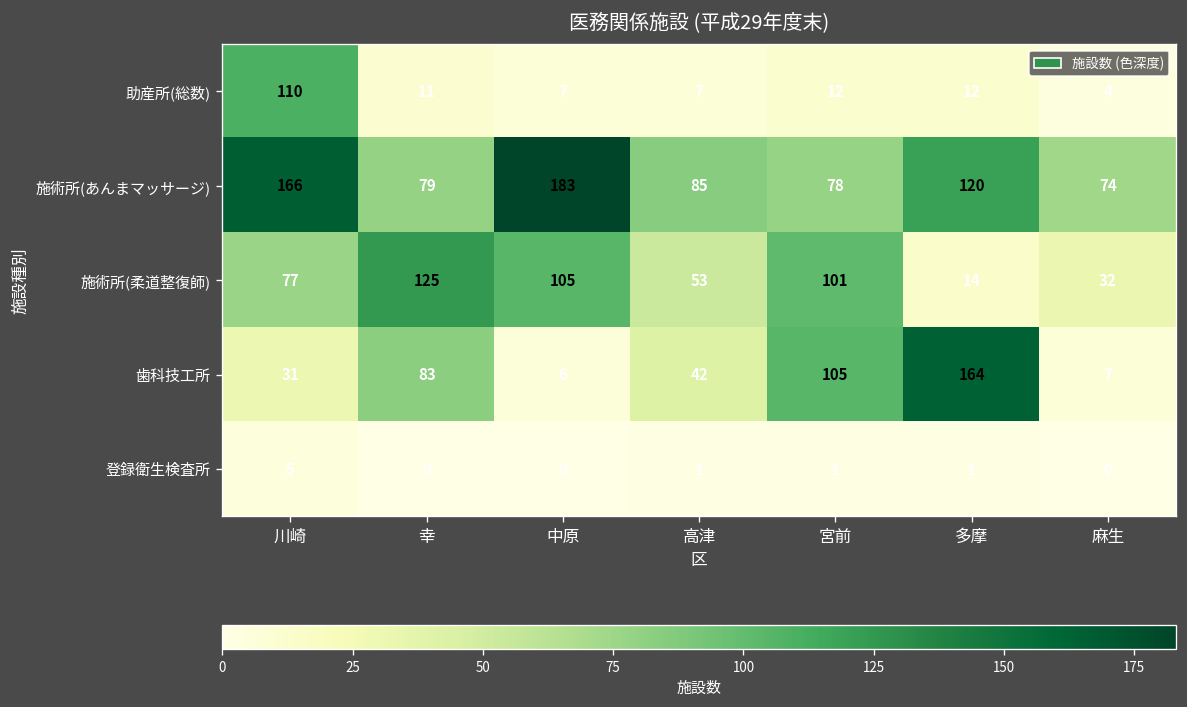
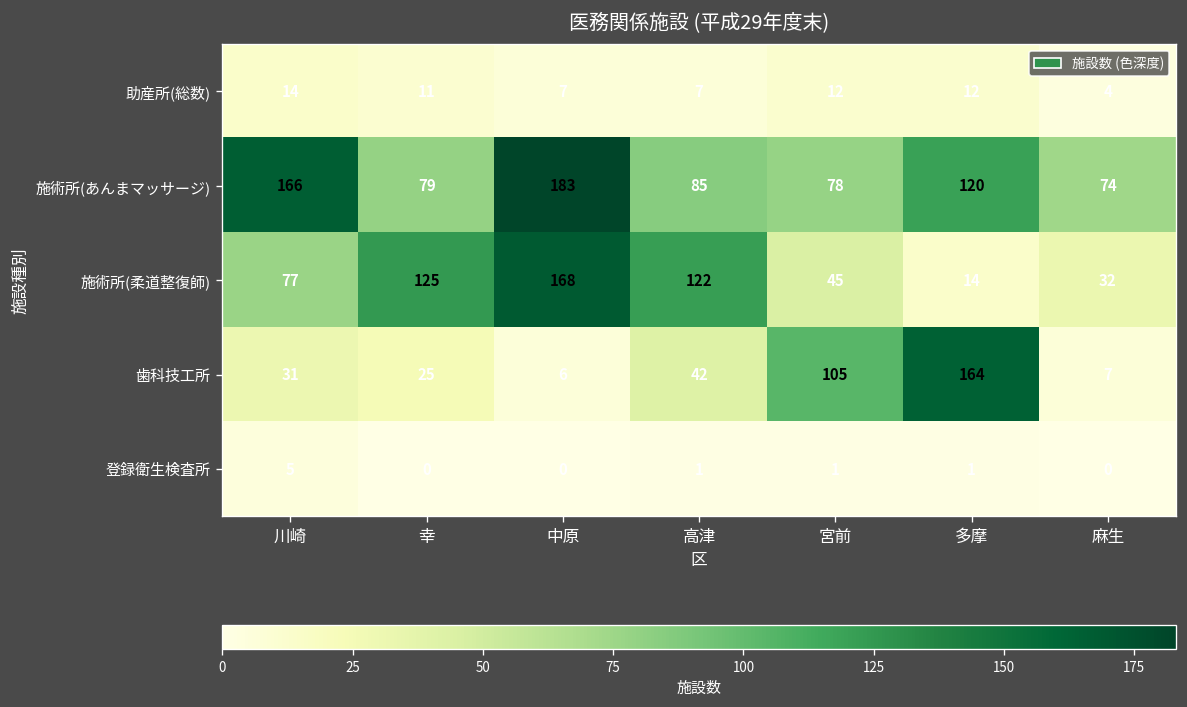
助産所(総数), 川崎: 110 -> 14
施術所(柔道整復師), 中原: 105 -> 168
施術所(柔道整復師), 高津: 53 -> 122
施術所(柔道整復師), 宮前: 101 -> 45
歯科技工所, 幸: 83 -> 25
